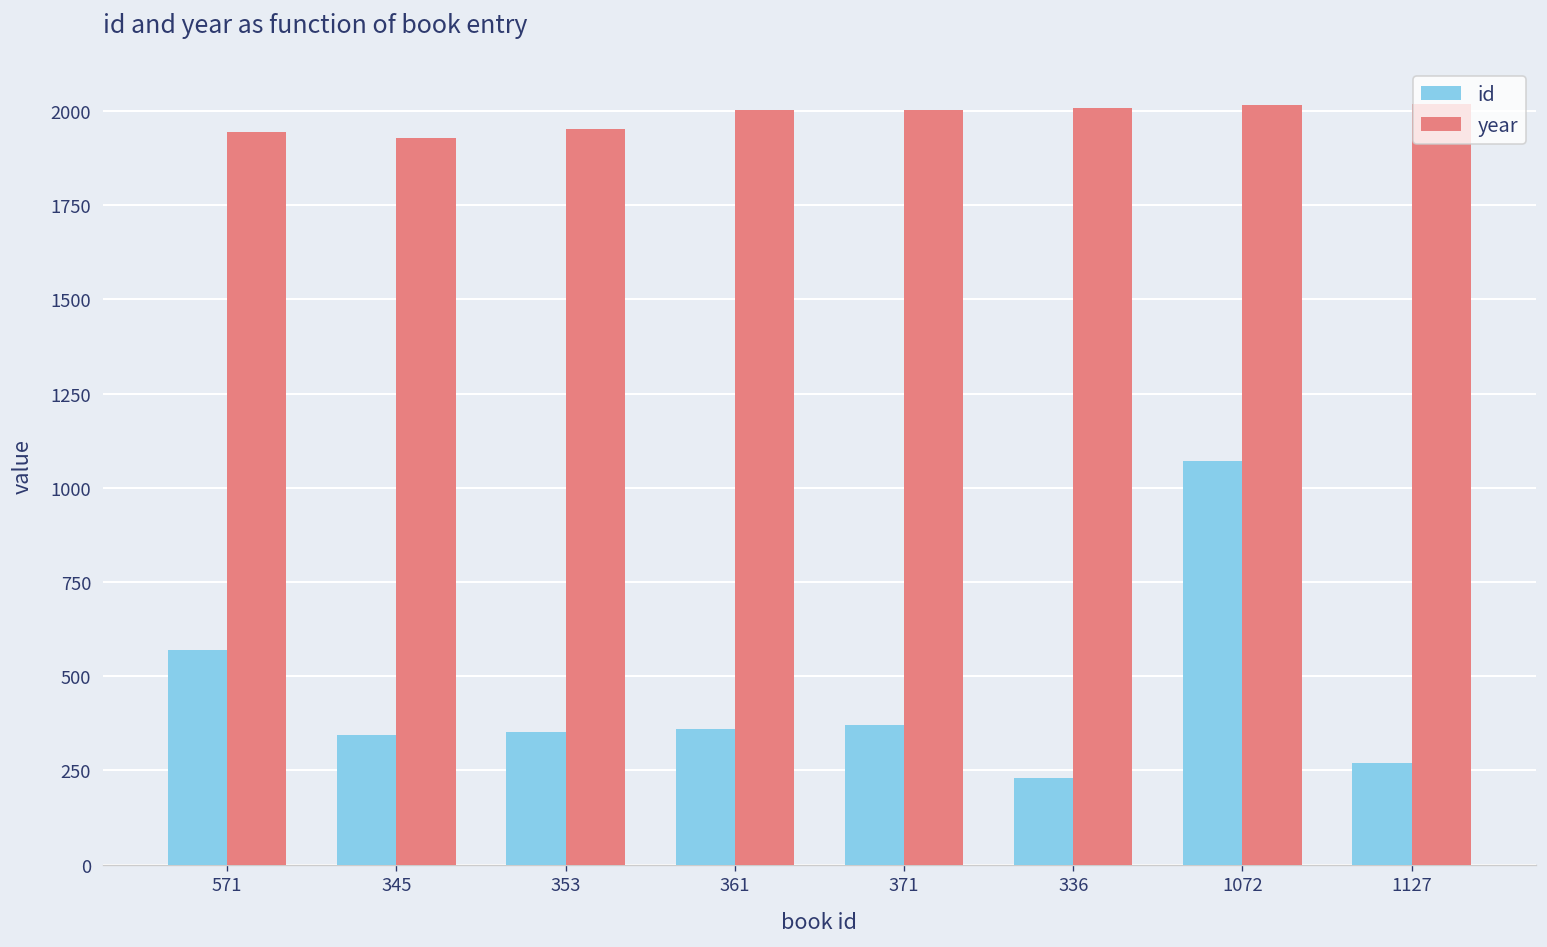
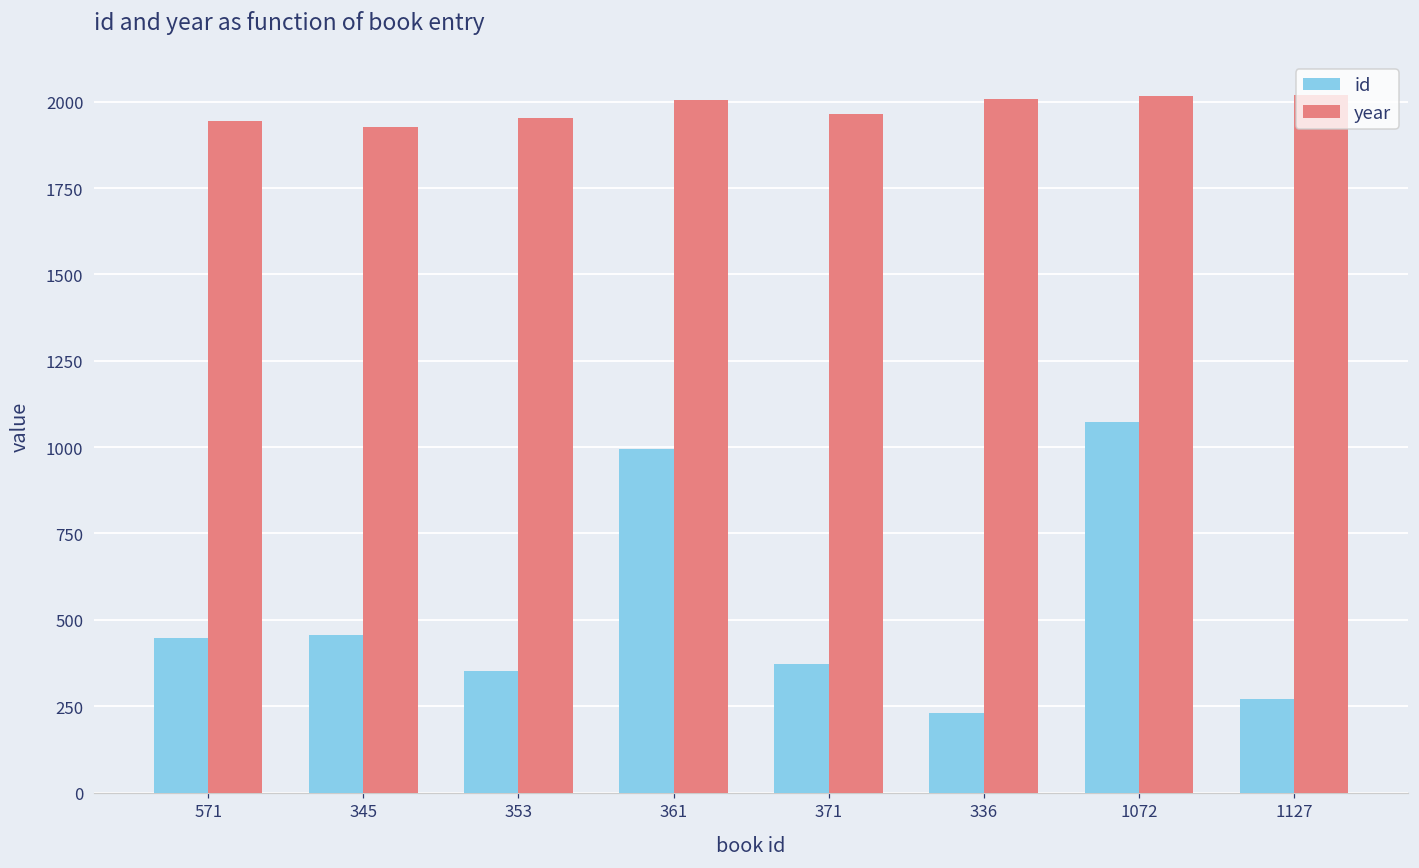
id, 571: 570 -> 450
id, 345: 350 -> 460
id, 361: 360 -> 1000
year, 371: 2000 -> 1970
